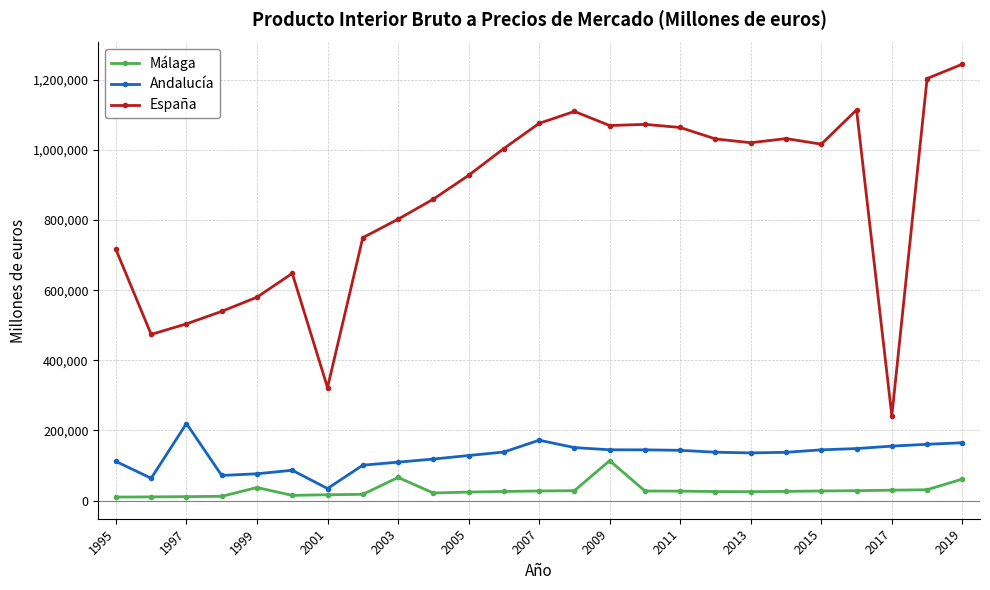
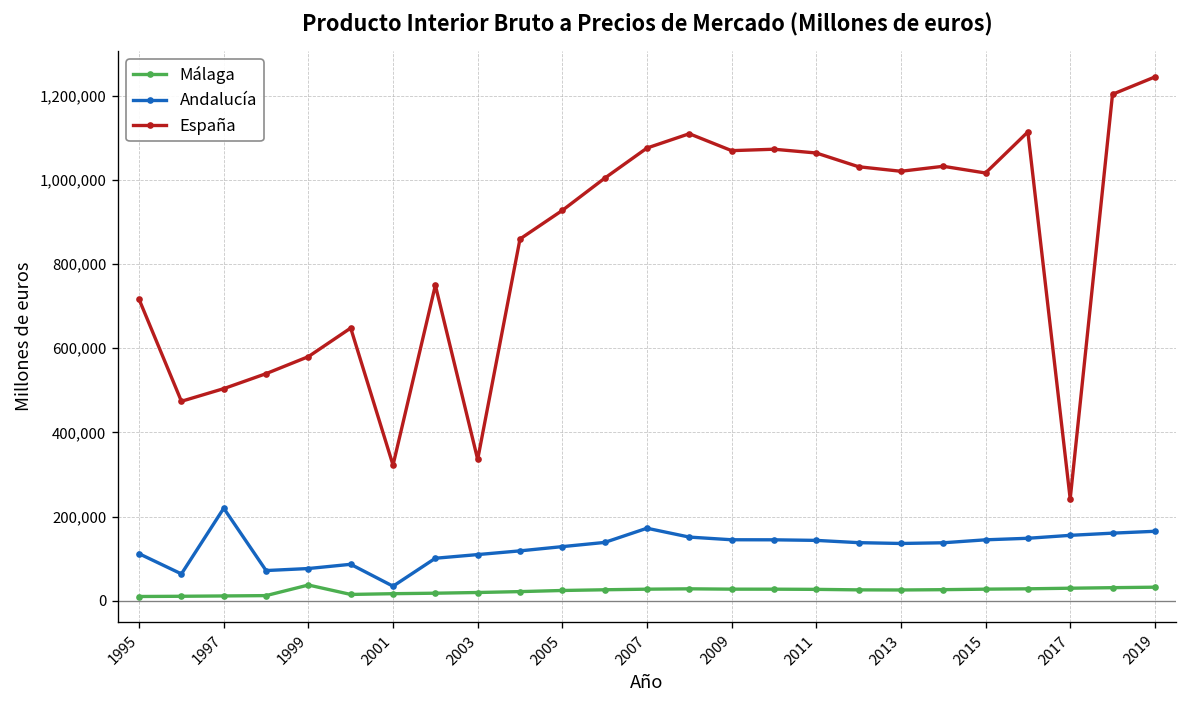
Málaga, 2003: 70,000 -> 20,000
España, 2003: 800,000 -> 340,000
Málaga, 2009: 110,000 -> 30,000
Málaga, 2019: 60,000 -> 30,000
